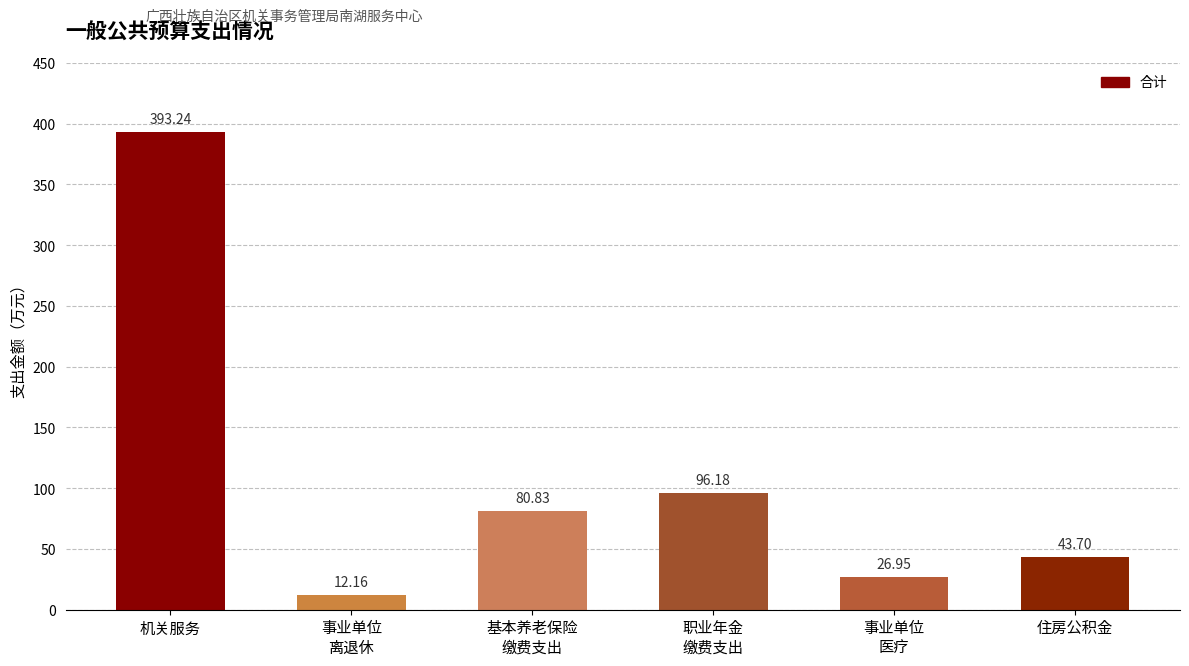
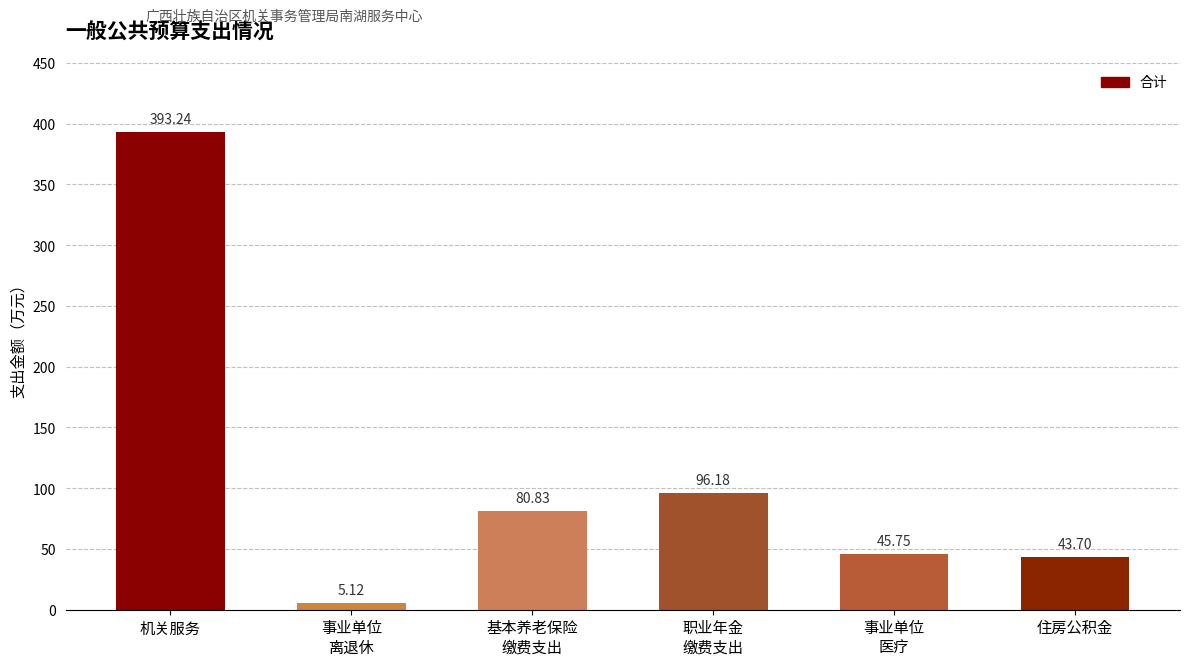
事业单位 离退休: 12.16 -> 5.12
事业单位 医疗: 26.95 -> 45.75
